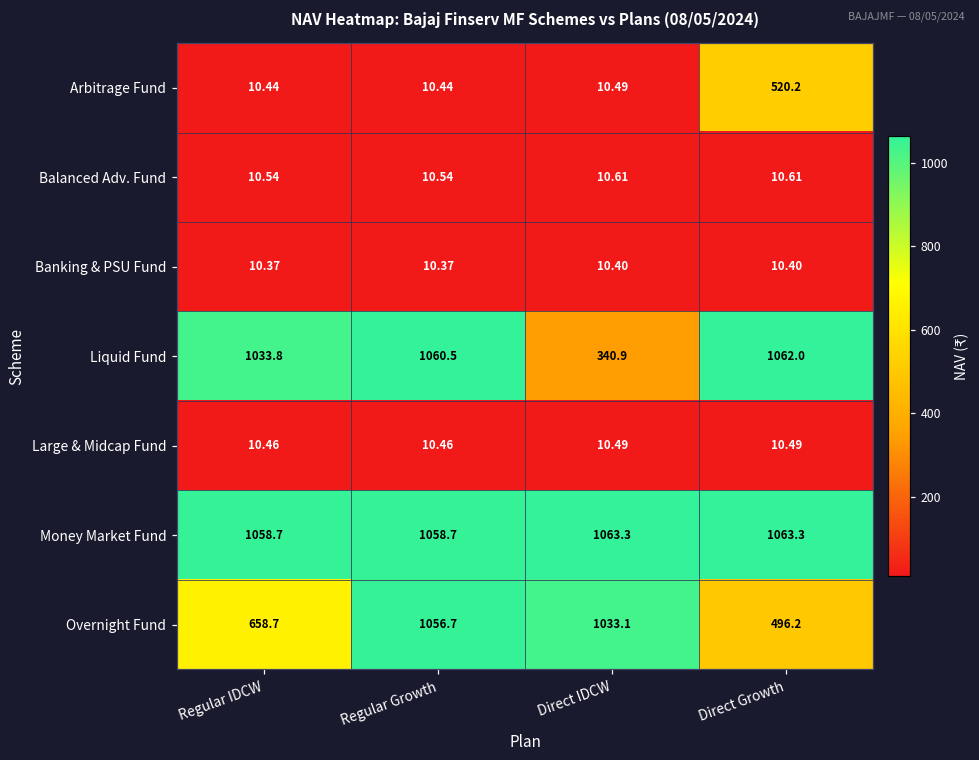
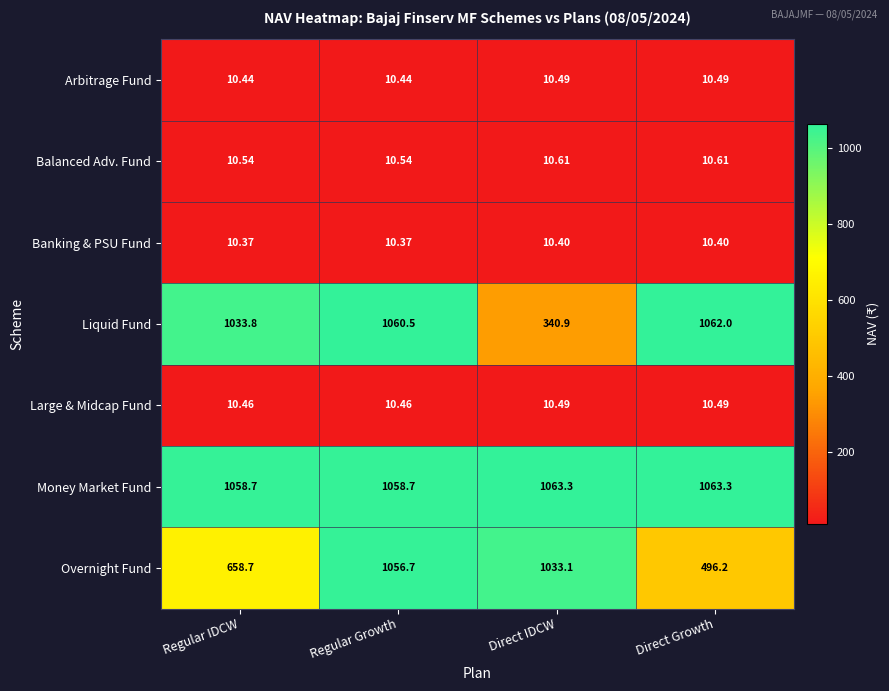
Arbitrage Fund, Direct Growth: 520.2 -> 10.49
